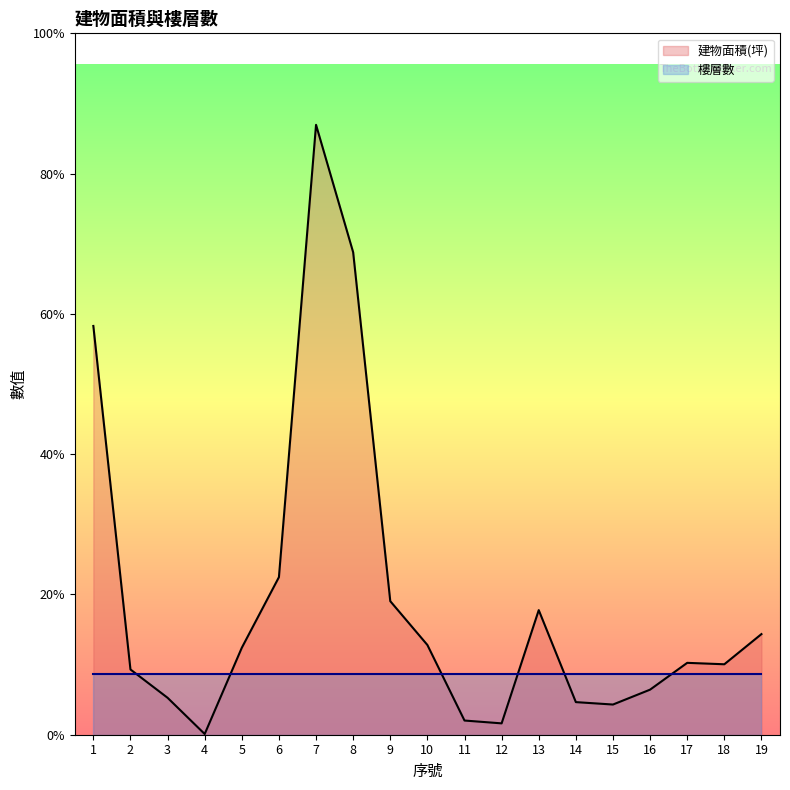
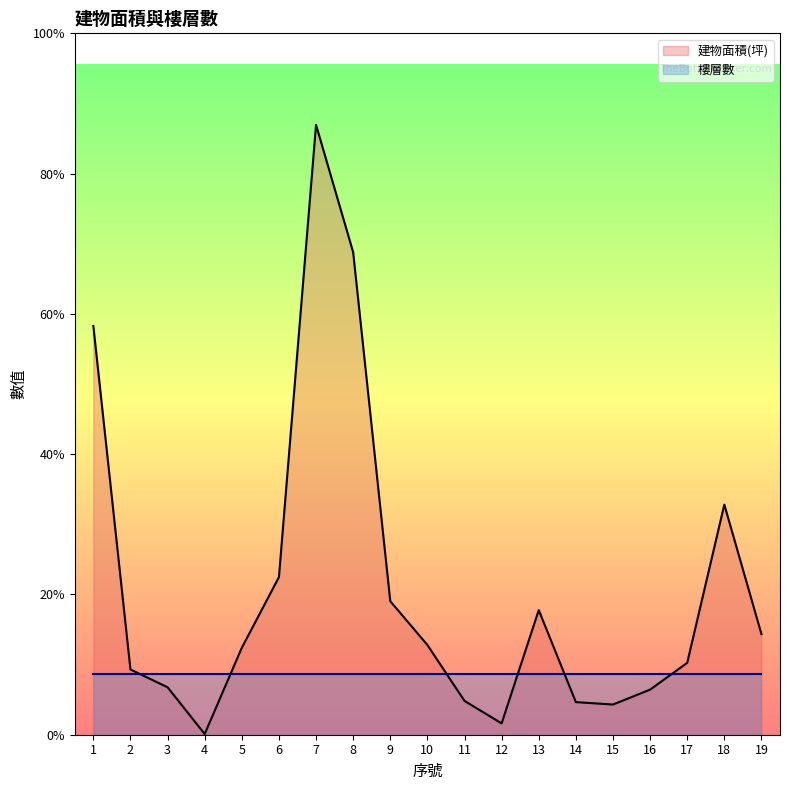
建物面積(坪), 3: 5% -> 7%
建物面積(坪), 11: 2% -> 5%
建物面積(坪), 18: 10% -> 33%
